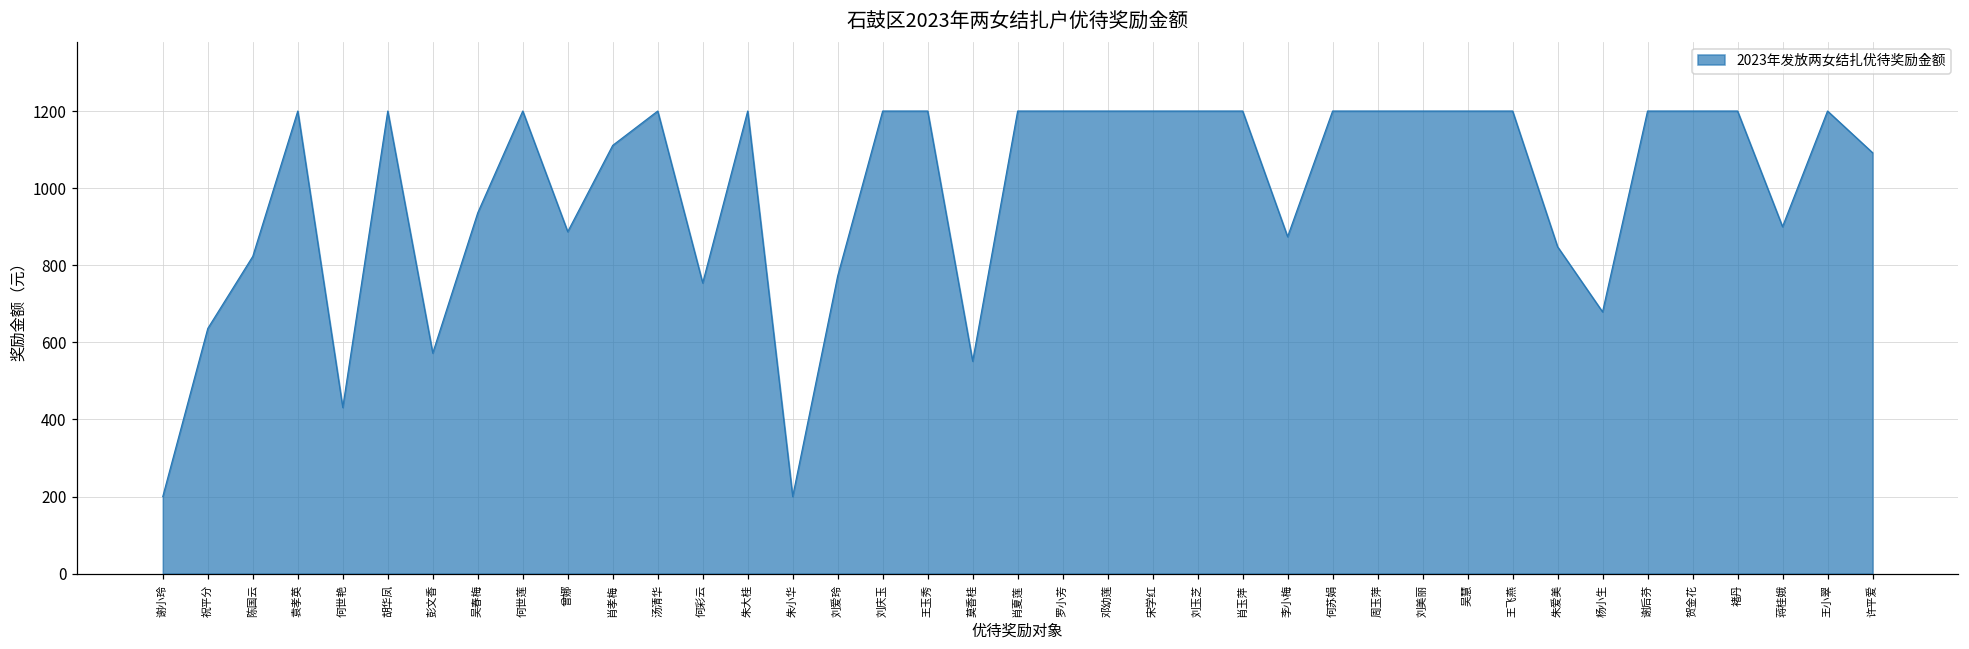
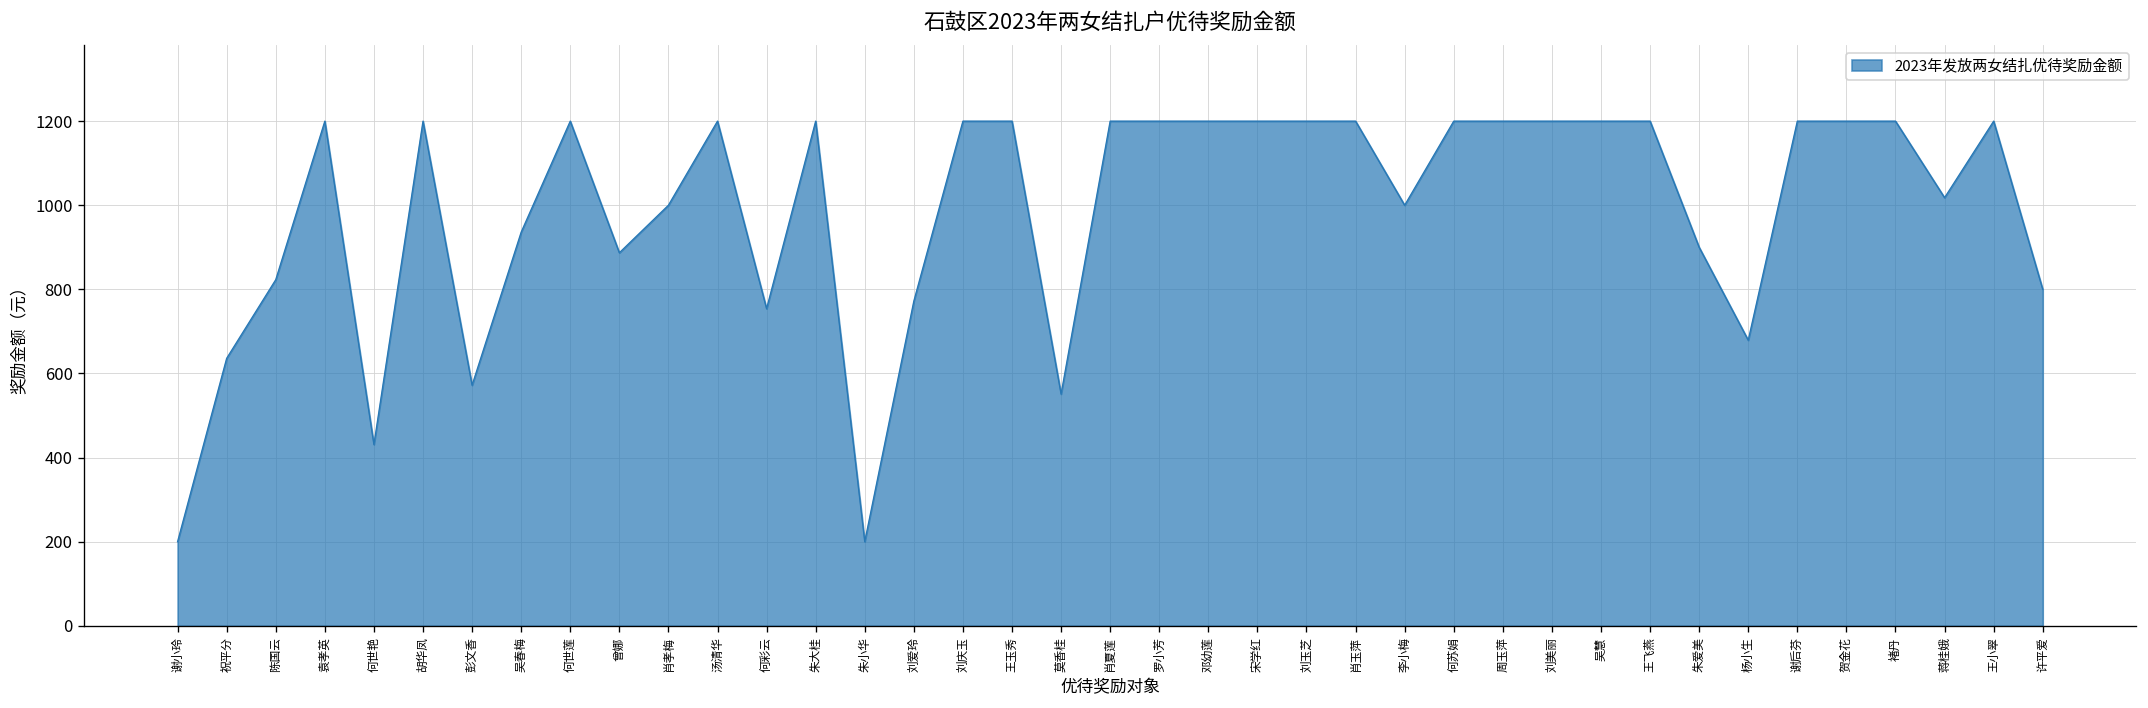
肖孝梅: 1110 -> 1000
李小梅: 870 -> 1000
朱爱美: 850 -> 900
蒋桂娥: 900 -> 1020
许平爱: 1090 -> 800
